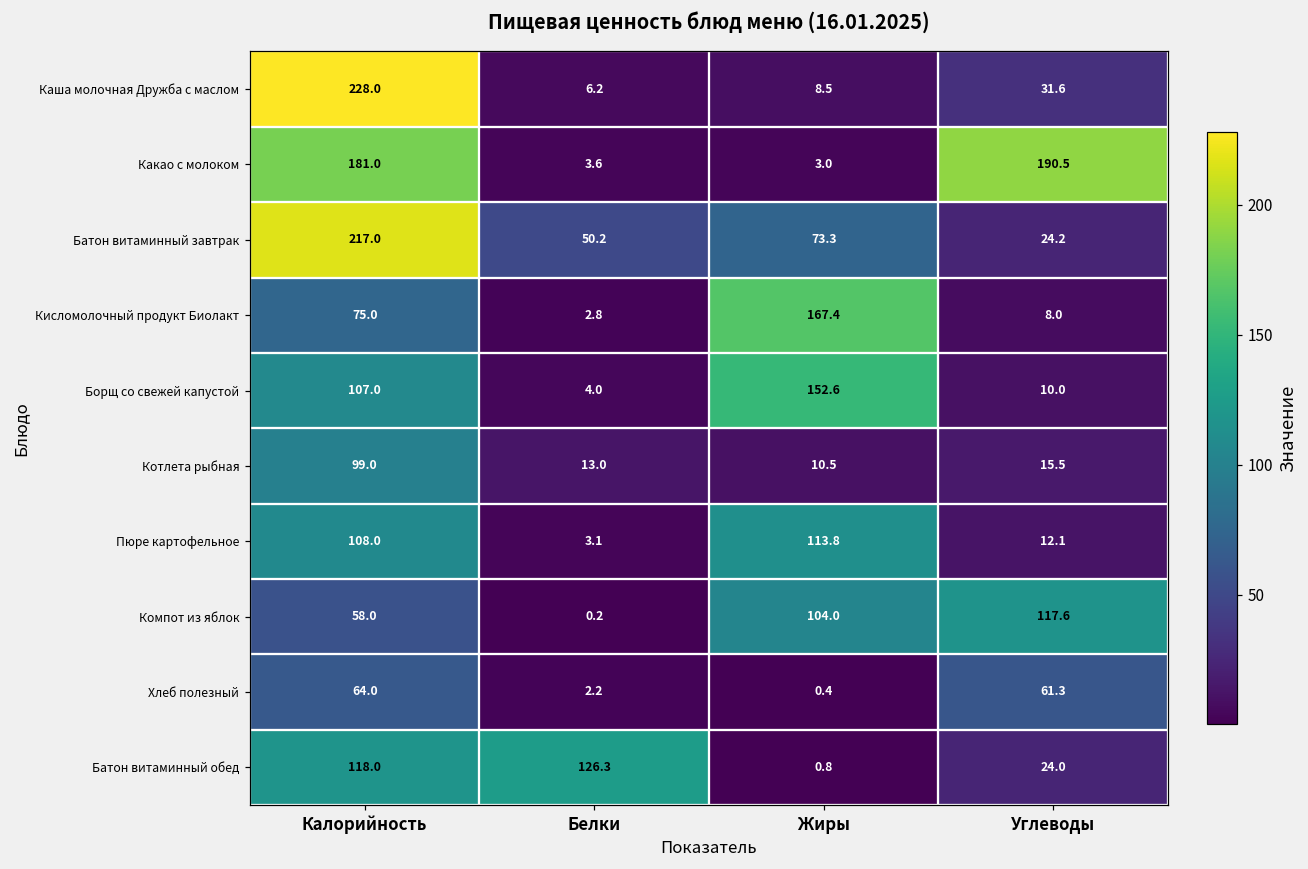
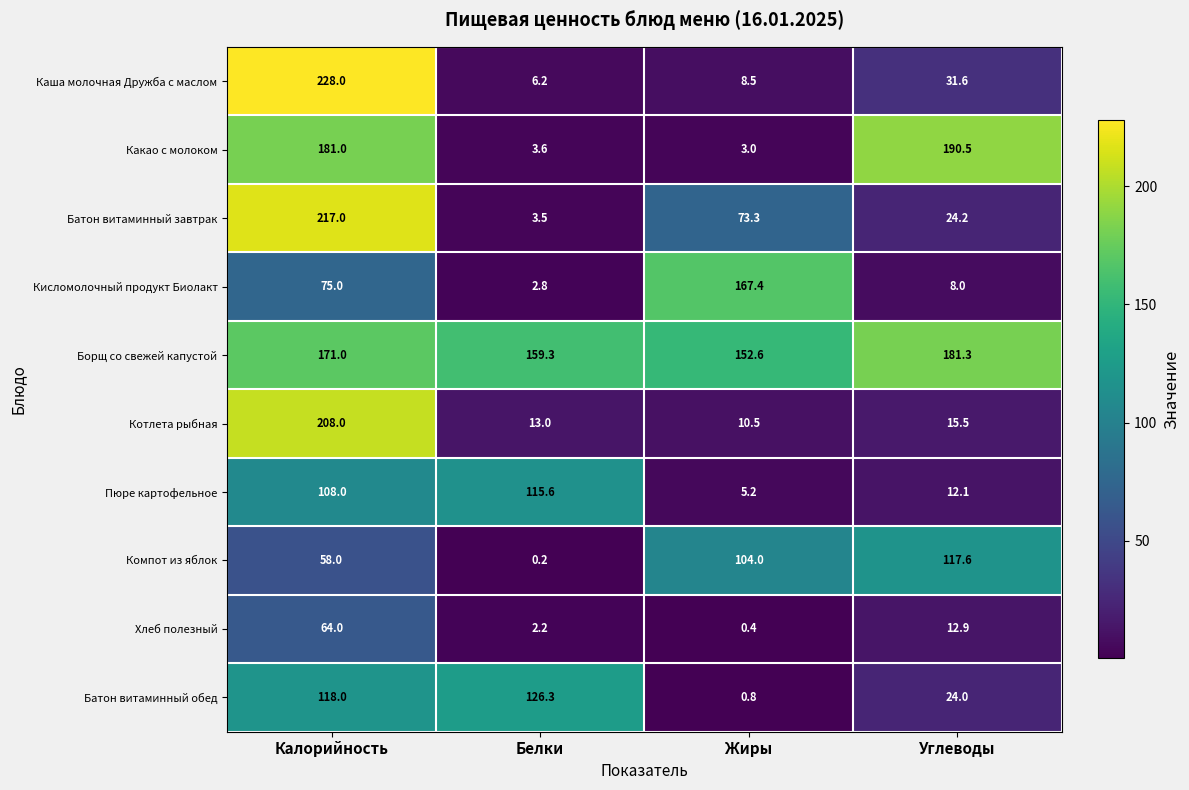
Батон витаминный завтрак, Белки: 50.2 -> 3.5
Борщ со свежей капустой, Калорийность: 107.0 -> 171.0
Борщ со свежей капустой, Белки: 4.0 -> 159.3
Борщ со свежей капустой, Углеводы: 10.0 -> 181.3
Котлета рыбная, Калорийность: 99.0 -> 208.0
Пюре картофельное, Белки: 3.1 -> 115.6
Пюре картофельное, Жиры: 113.8 -> 5.2
Хлеб полезный, Углеводы: 61.3 -> 12.9
